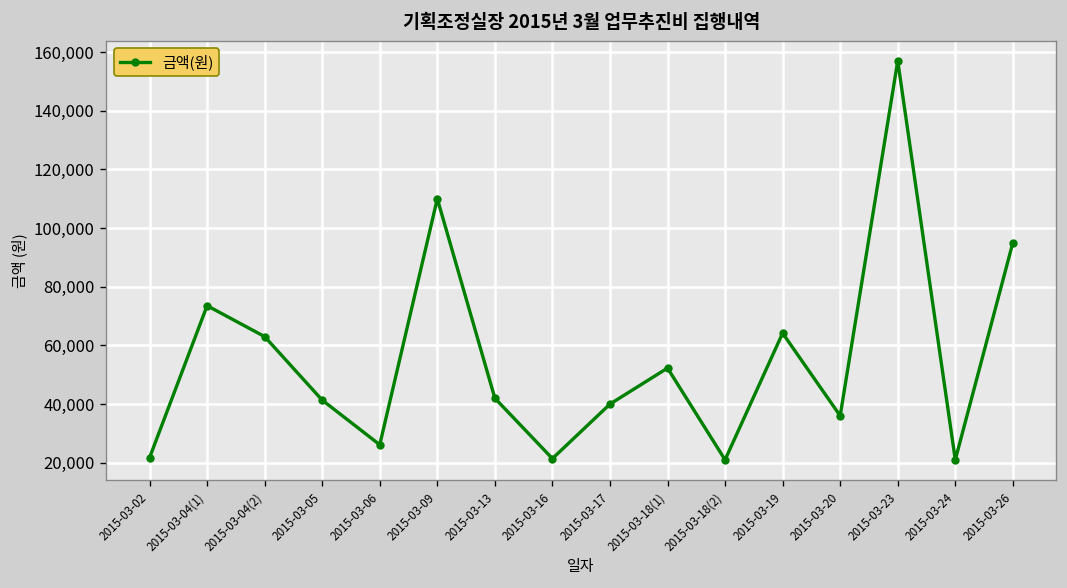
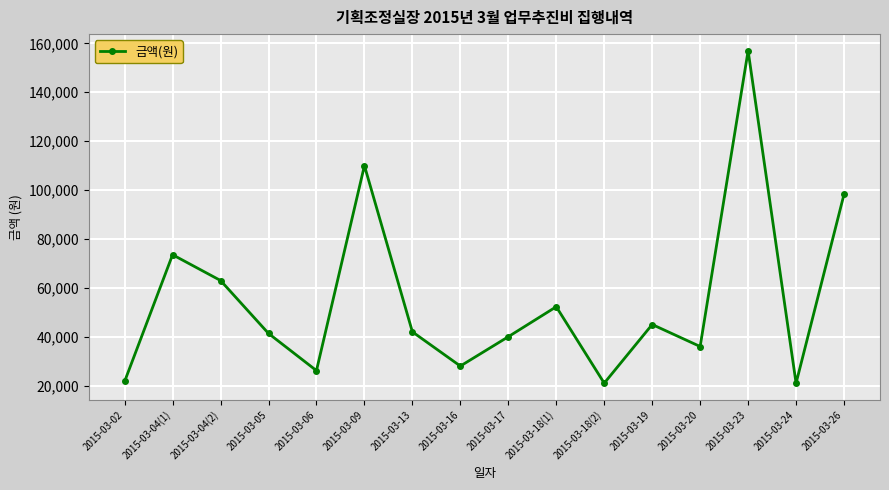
2015-03-16: 21,000 -> 28,000
2015-03-19: 64,000 -> 45,000
2015-03-26: 95,000 -> 98,000
